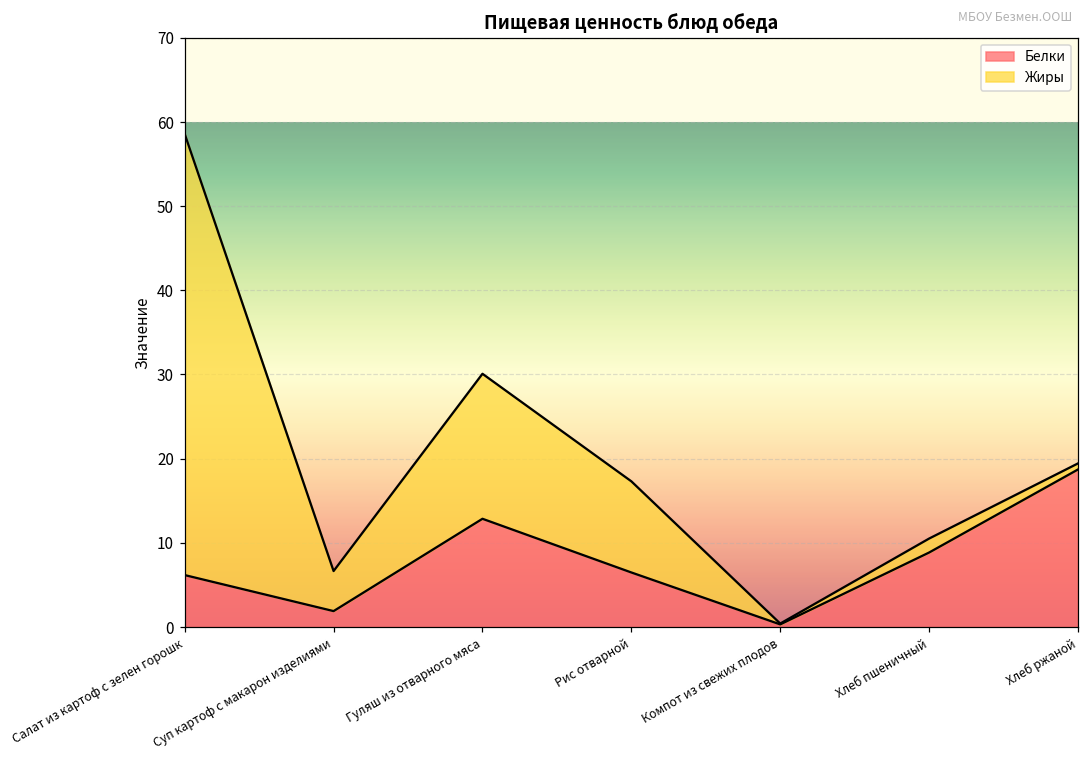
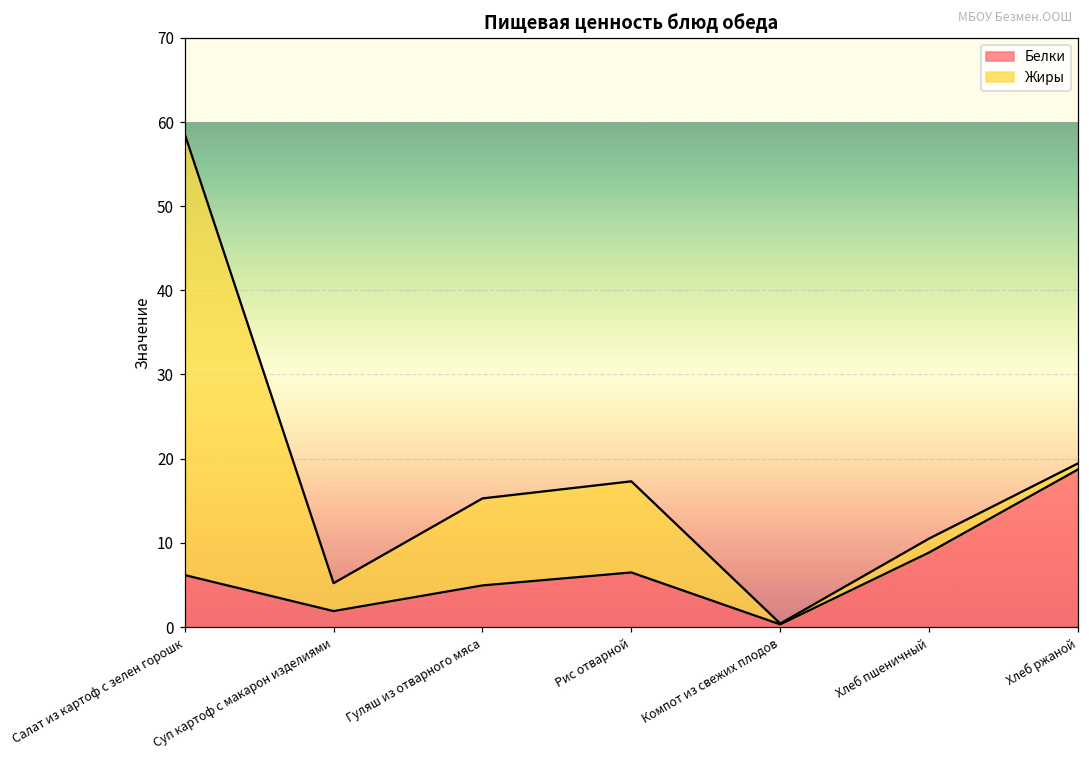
Жиры, Суп картоф с макарон изделиями: 5 -> 3
Белки, Гуляш из отварного мяса: 13 -> 5
Жиры, Гуляш из отварного мяса: 17 -> 10
